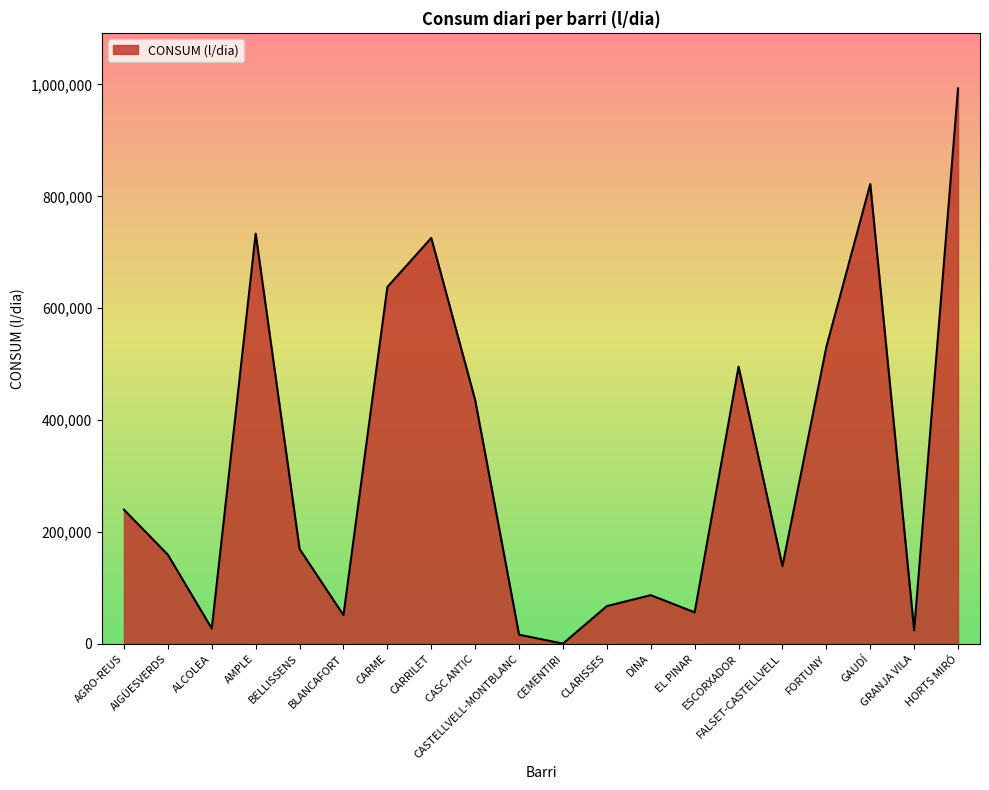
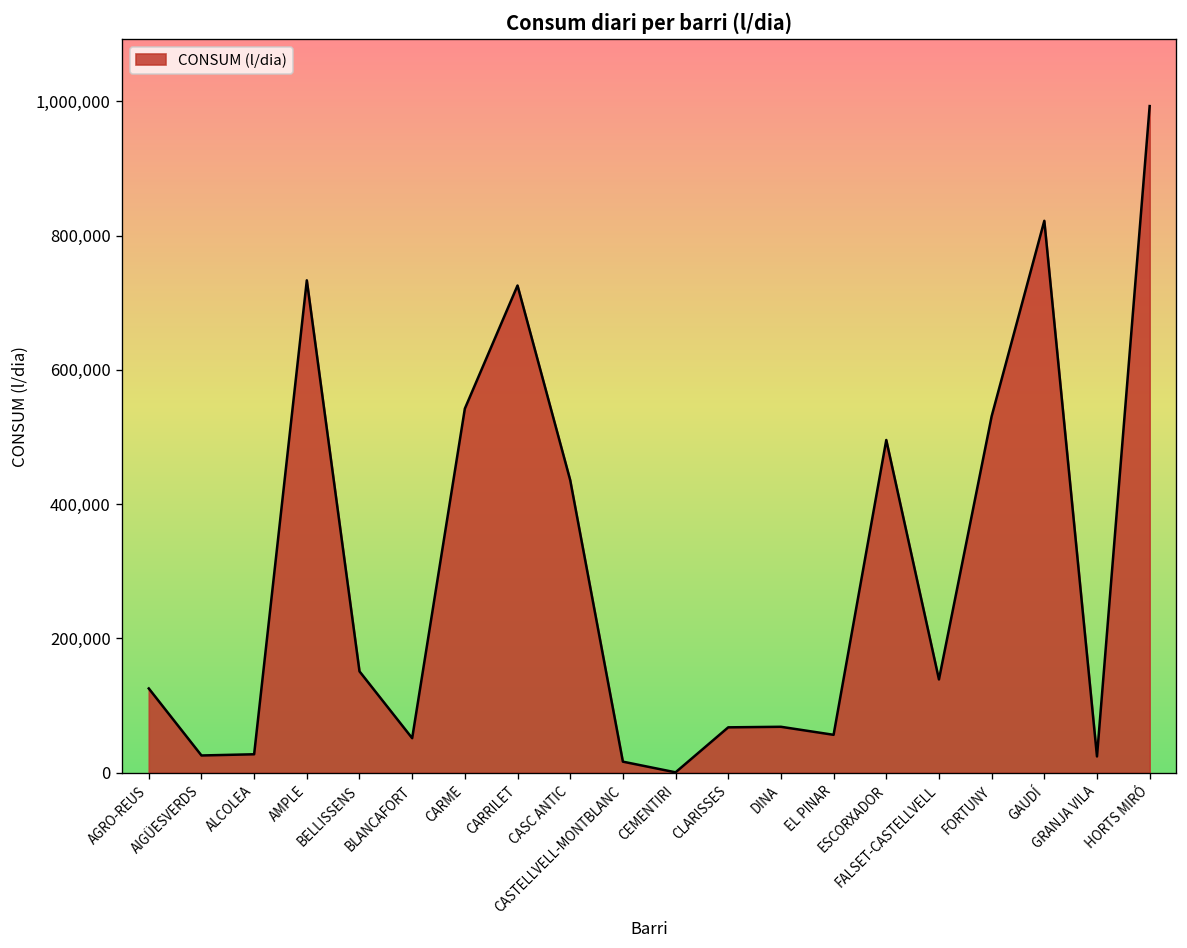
AGRO-REUS: 240,000 -> 130,000
AIGÜESVERDS: 160,000 -> 30,000
BELLISSENS: 170,000 -> 150,000
CARME: 640,000 -> 540,000
DINA: 90,000 -> 70,000
